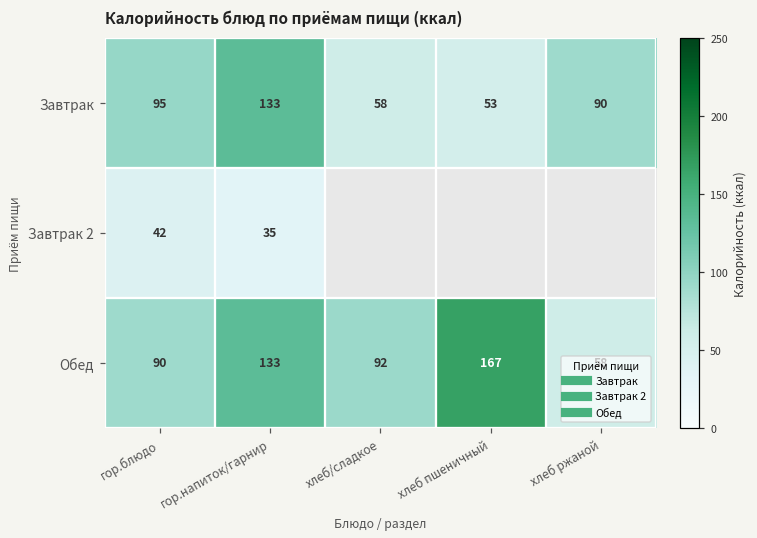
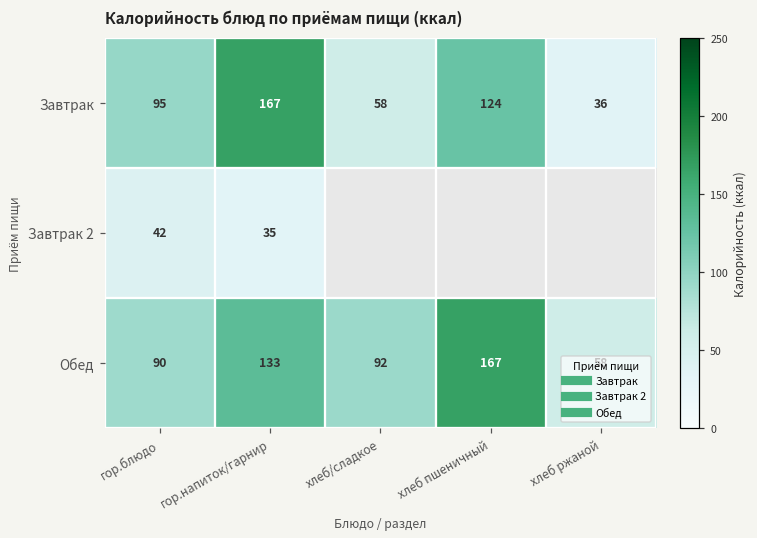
Завтрак, гор.напиток/гарнир: 133 -> 167
Завтрак, хлеб пшеничный: 53 -> 124
Завтрак, хлеб ржаной: 90 -> 36
